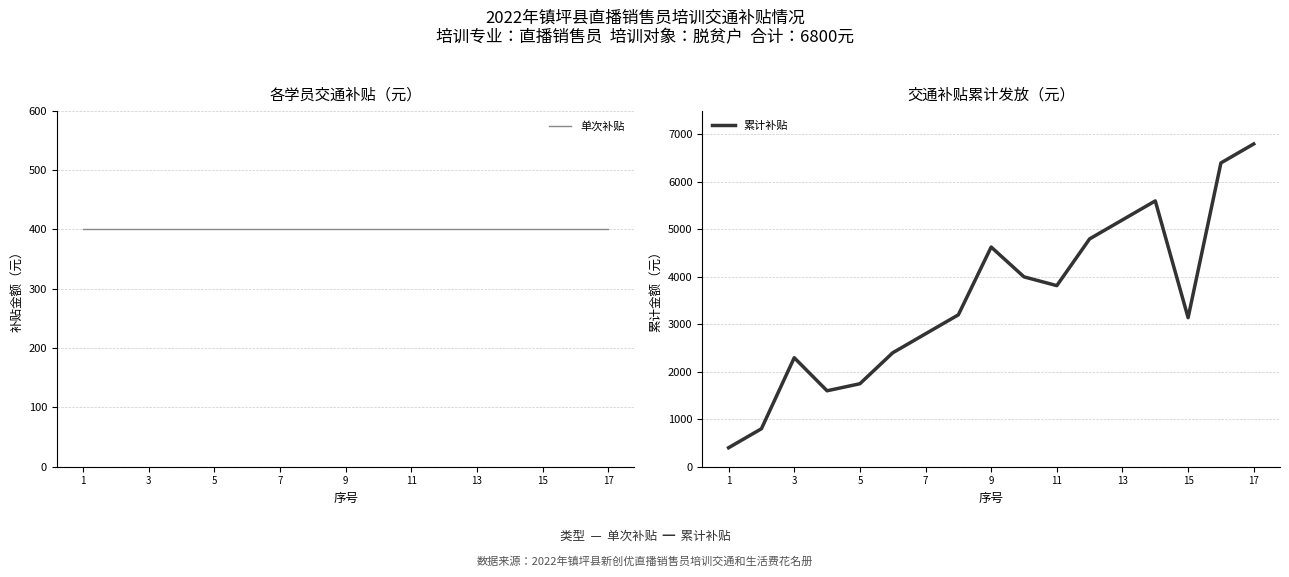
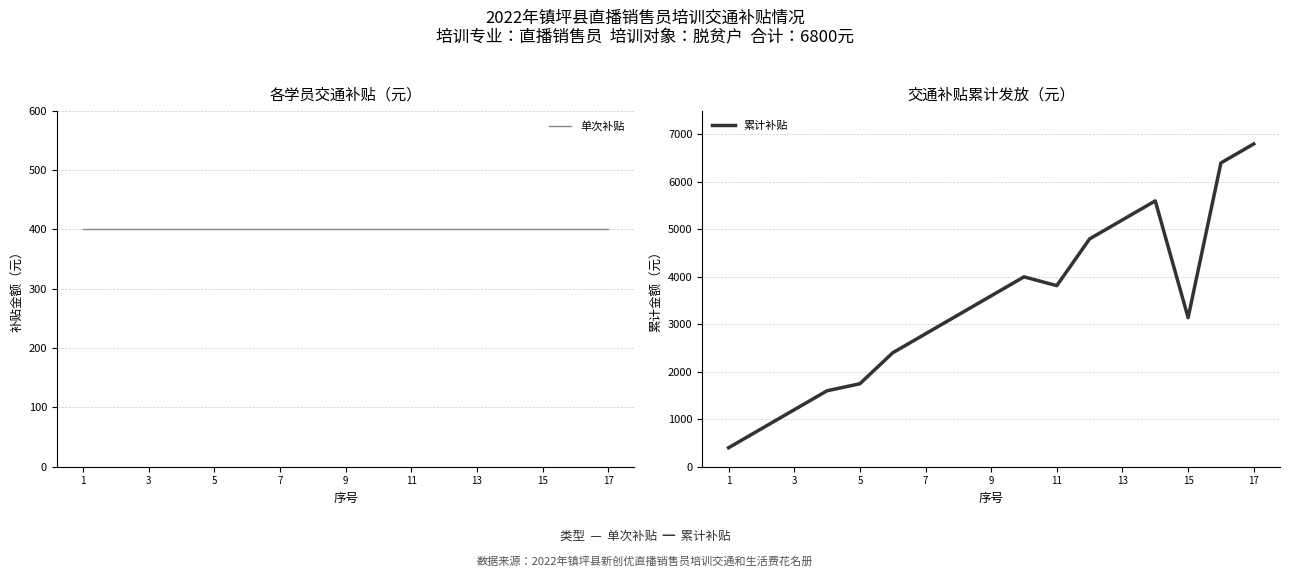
交通补贴累计发放（元）, 3: 2300 -> 1200
交通补贴累计发放（元）, 9: 4600 -> 3600
